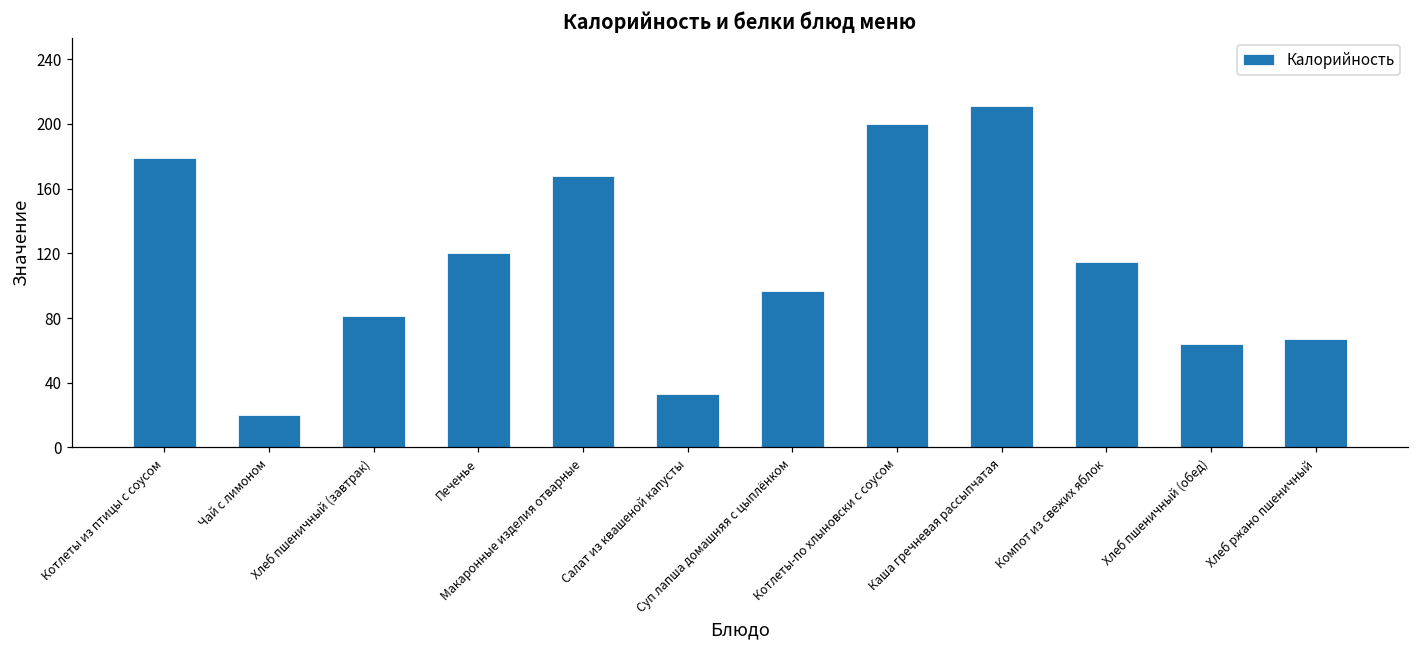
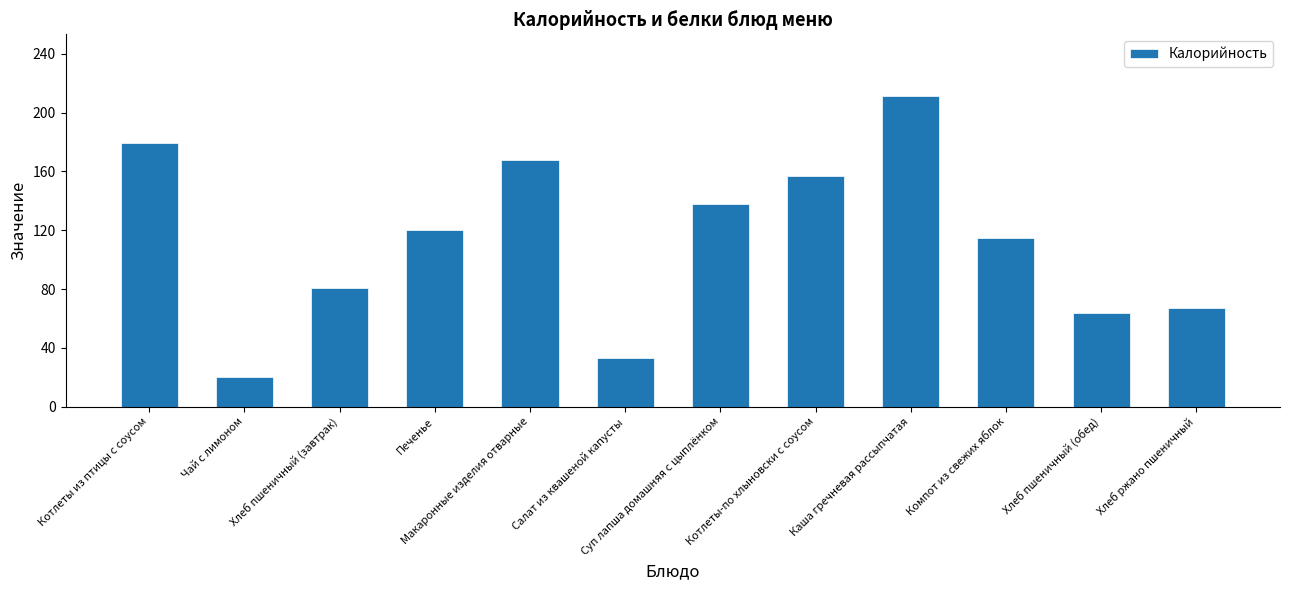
Суп лапша домашняя с цыплёнком: 97 -> 138
Котлеты-по хлыновски с соусом: 200 -> 157
